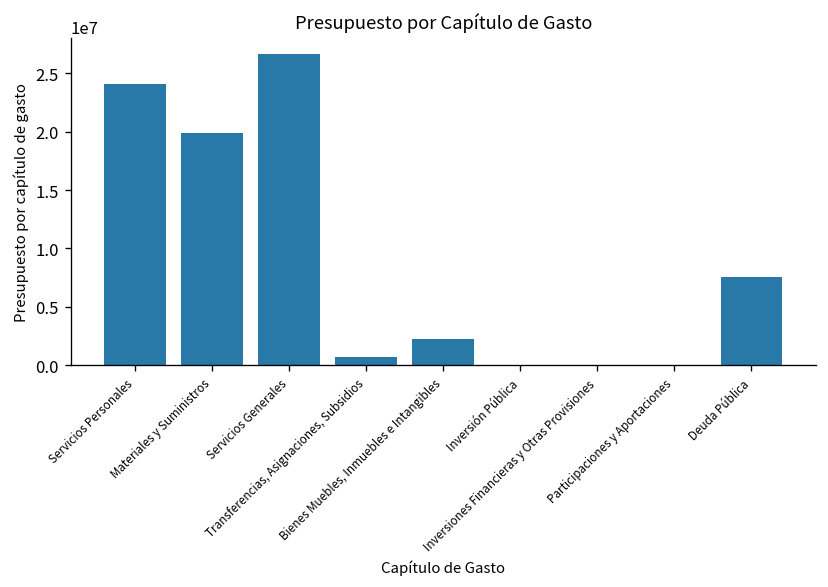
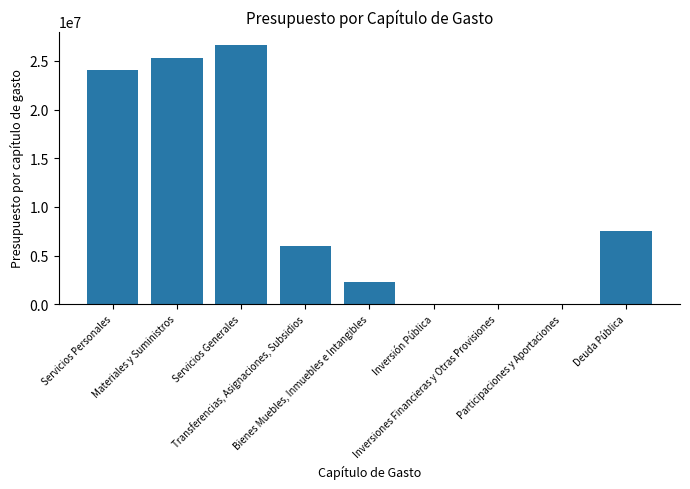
Materiales y Suministros: 20000000 -> 25000000
Transferencias, Asignaciones, Subsidios: 1000000 -> 6000000
